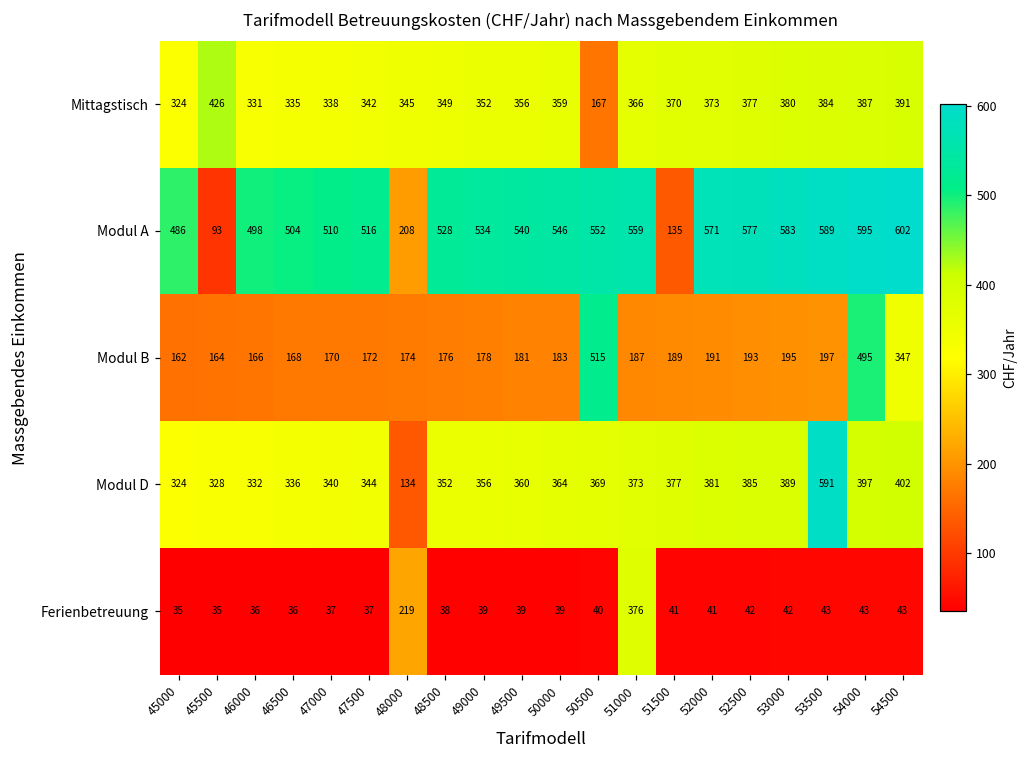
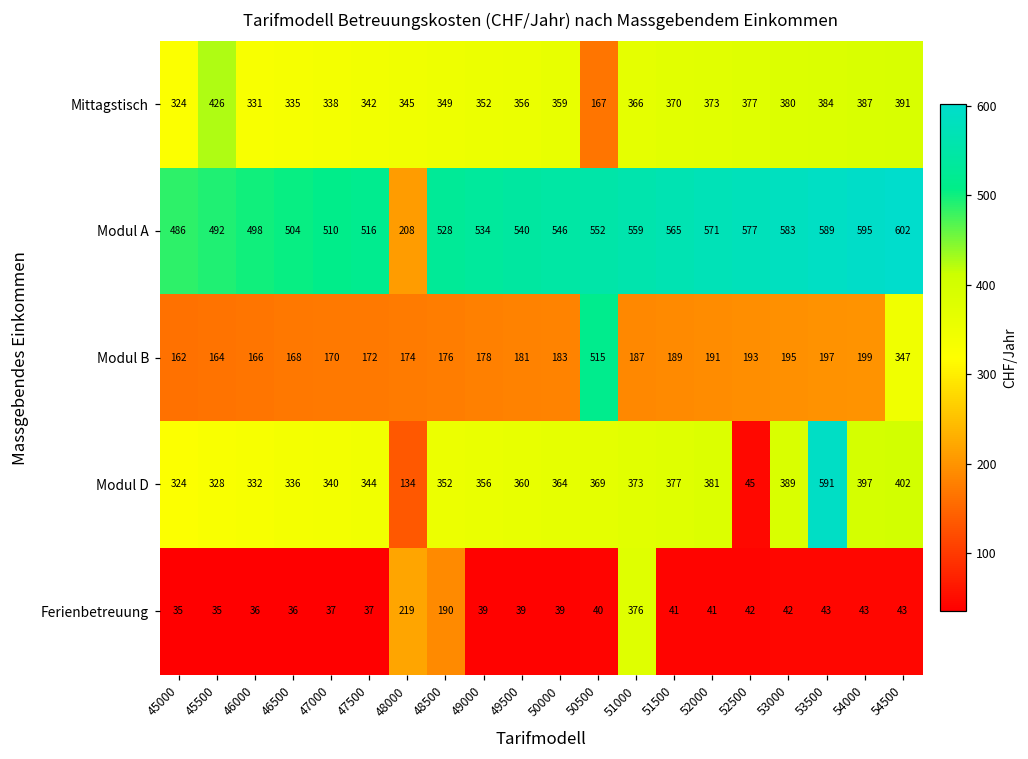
Modul A, 45500: 93 -> 492
Modul A, 51500: 135 -> 565
Modul B, 54000: 495 -> 199
Modul D, 52500: 385 -> 45
Ferienbetreuung, 48500: 38 -> 190
